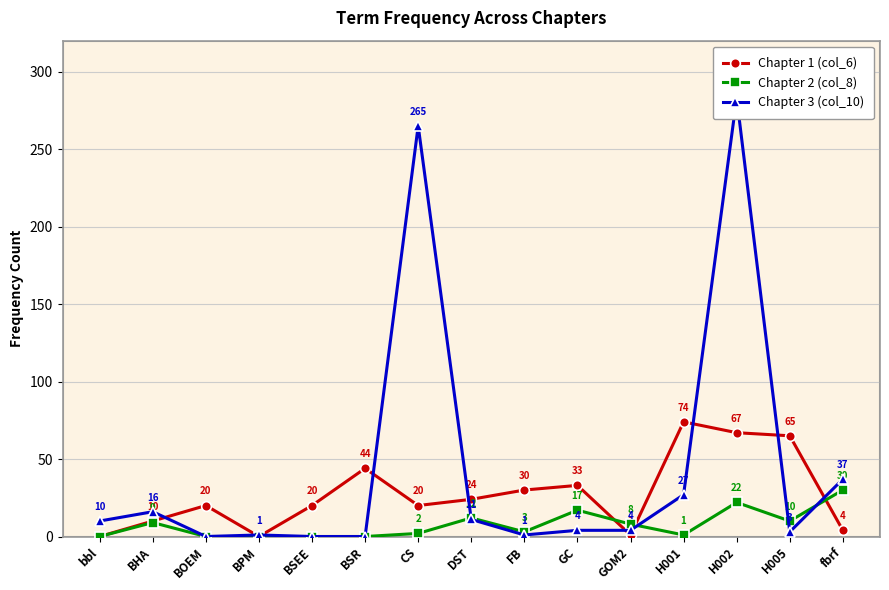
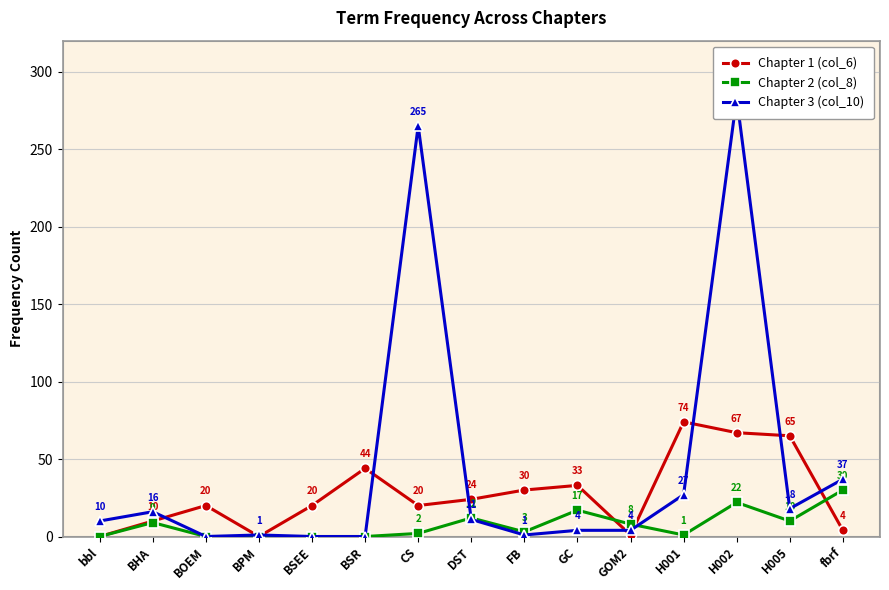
Chapter 3 (col_10), H005: 3 -> 18
